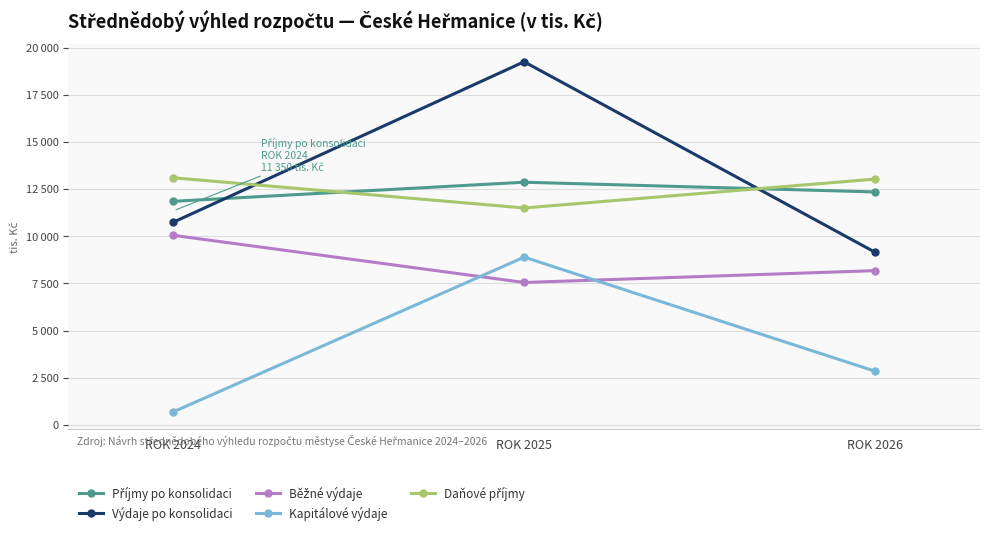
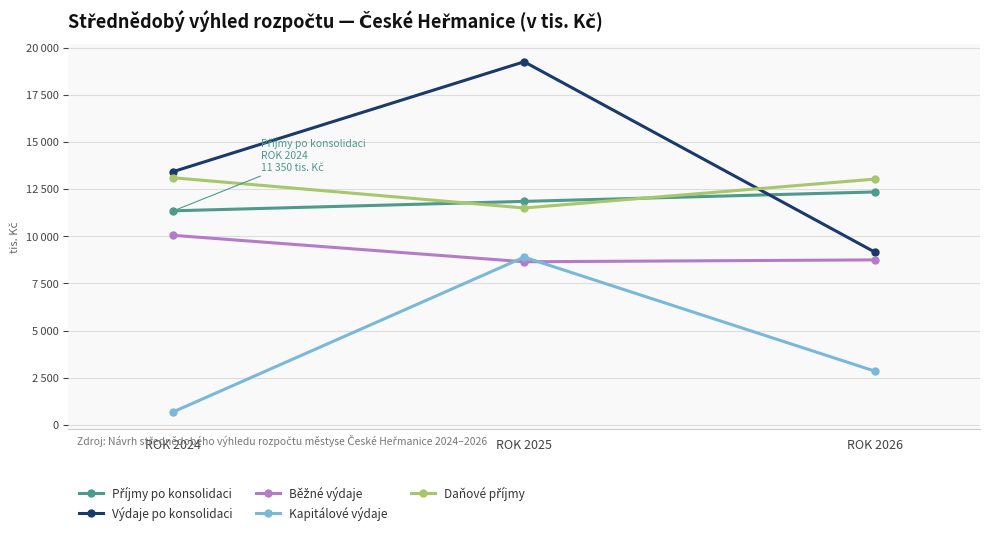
Příjmy po konsolidaci, ROK 2024: 11900 -> 11400
Výdaje po konsolidaci, ROK 2024: 10800 -> 13400
Příjmy po konsolidaci, ROK 2025: 12900 -> 11900
Běžné výdaje, ROK 2025: 7600 -> 8700
Běžné výdaje, ROK 2026: 8200 -> 8800
